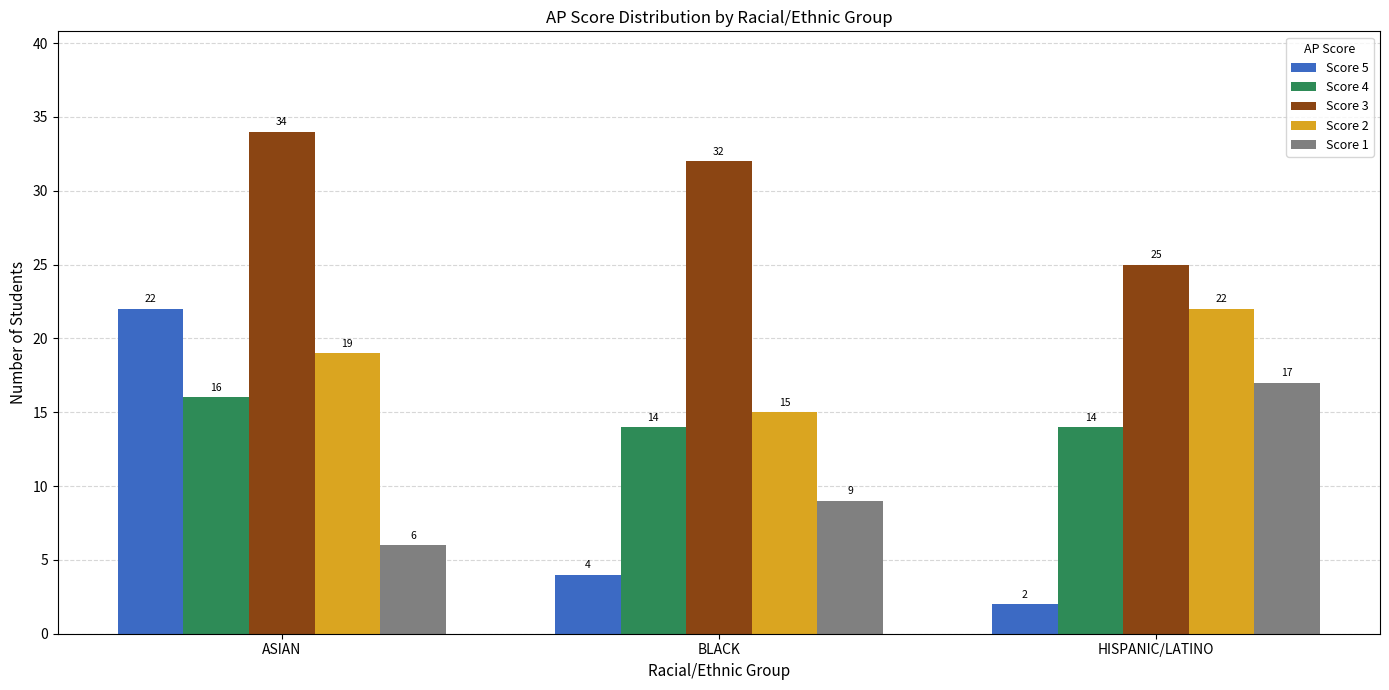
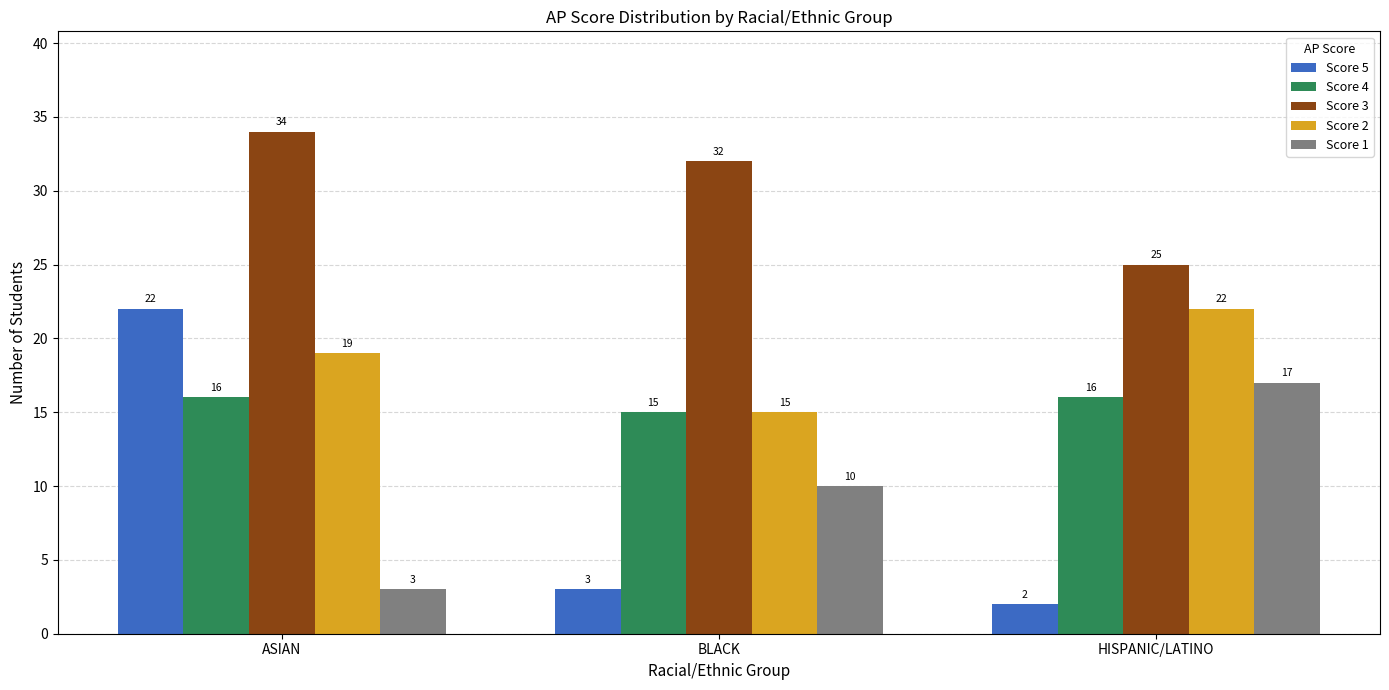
Score 1, ASIAN: 6 -> 3
Score 5, BLACK: 4 -> 3
Score 4, BLACK: 14 -> 15
Score 1, BLACK: 9 -> 10
Score 4, HISPANIC/LATINO: 14 -> 16
